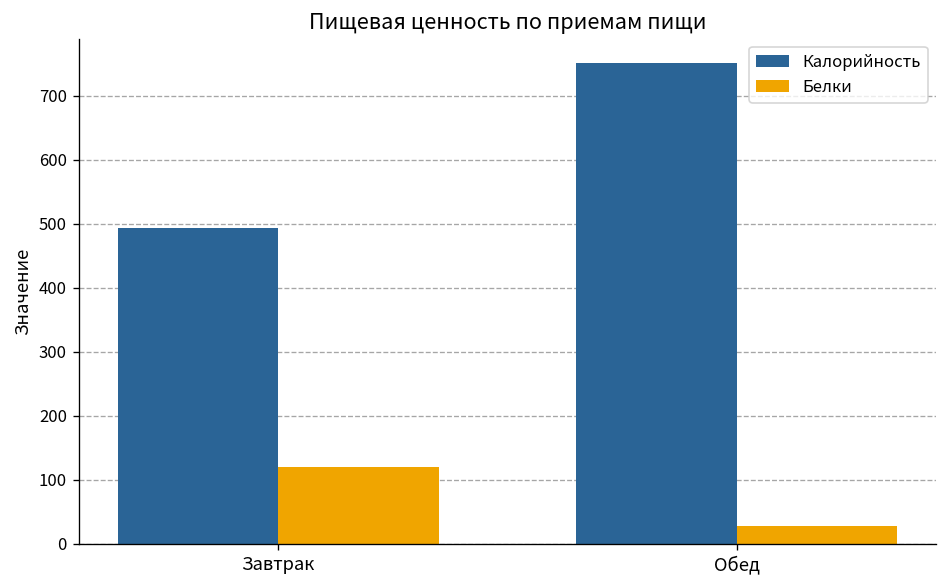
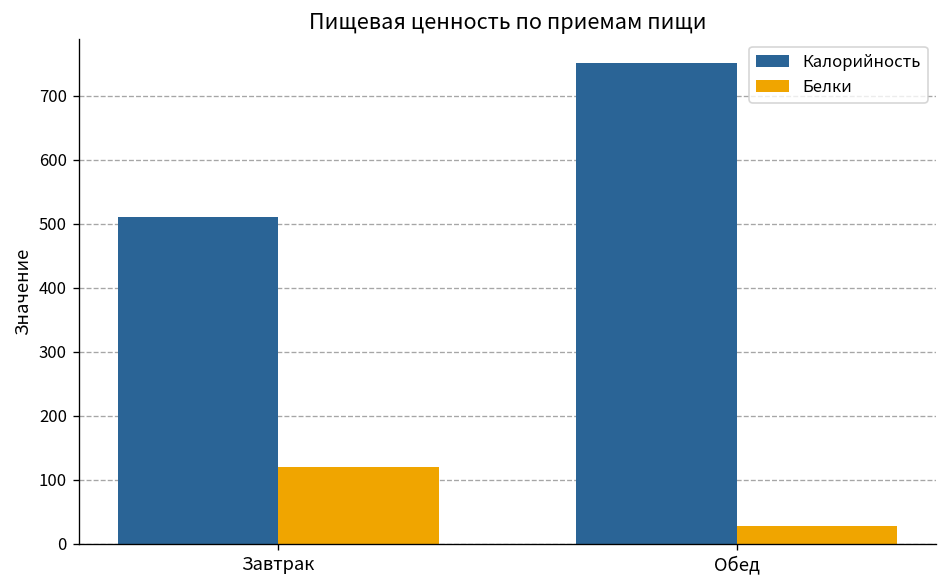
Калорийность, Завтрак: 490 -> 510
